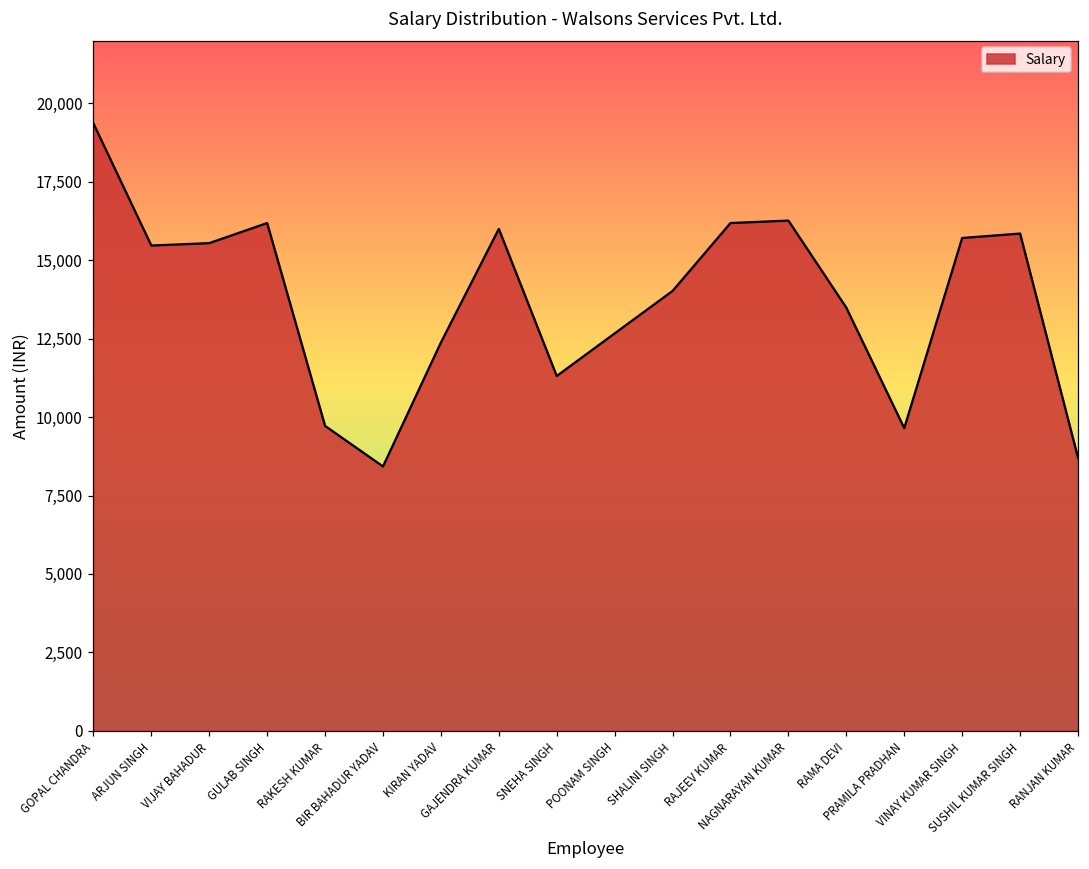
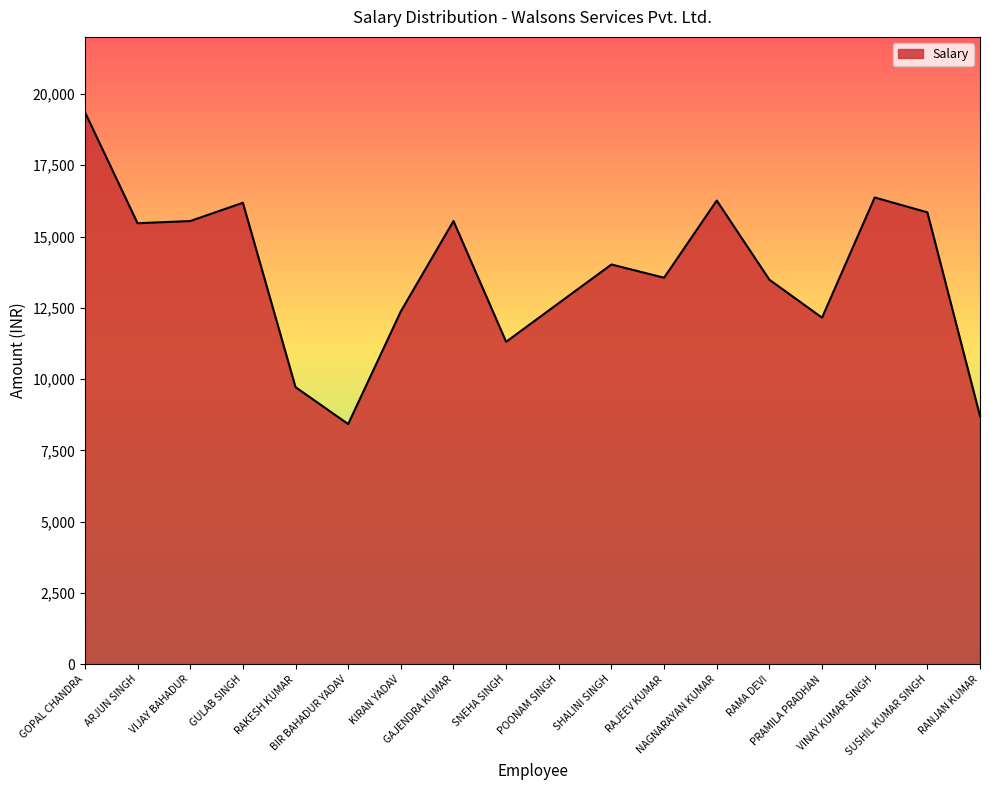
GAJENDRA KUMAR: 16,000 -> 15,500
RAJEEV KUMAR: 16,200 -> 13,600
PRAMILA PRADHAN: 9,600 -> 12,200
VINAY KUMAR SINGH: 15,700 -> 16,400
